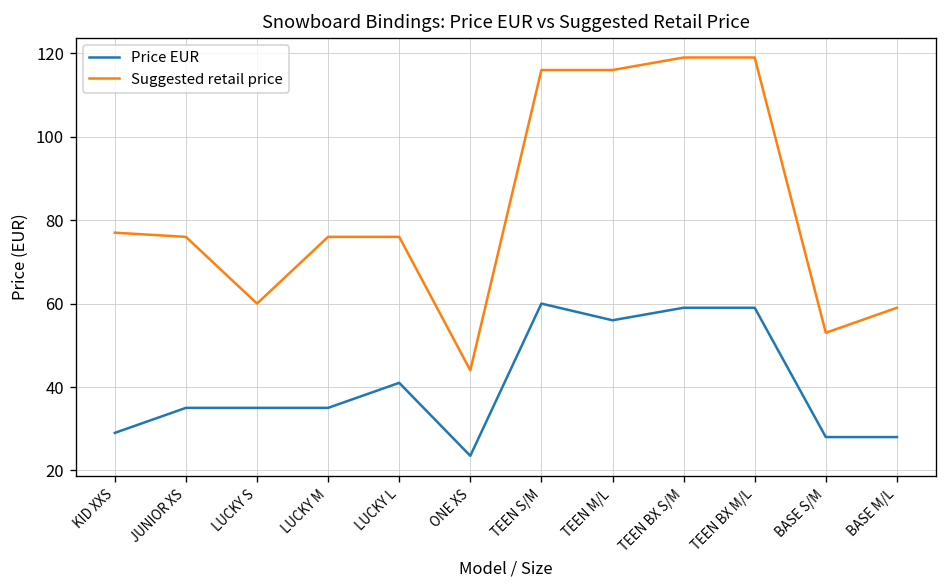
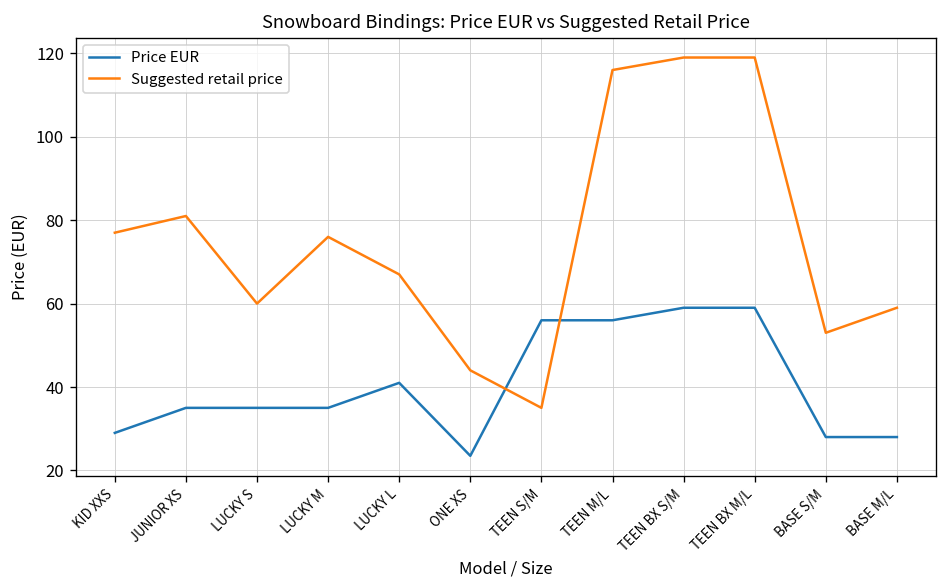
Suggested retail price, JUNIOR XS: 76 -> 81
Suggested retail price, LUCKY L: 76 -> 67
Price EUR, TEEN S/M: 60 -> 56
Suggested retail price, TEEN S/M: 116 -> 35
